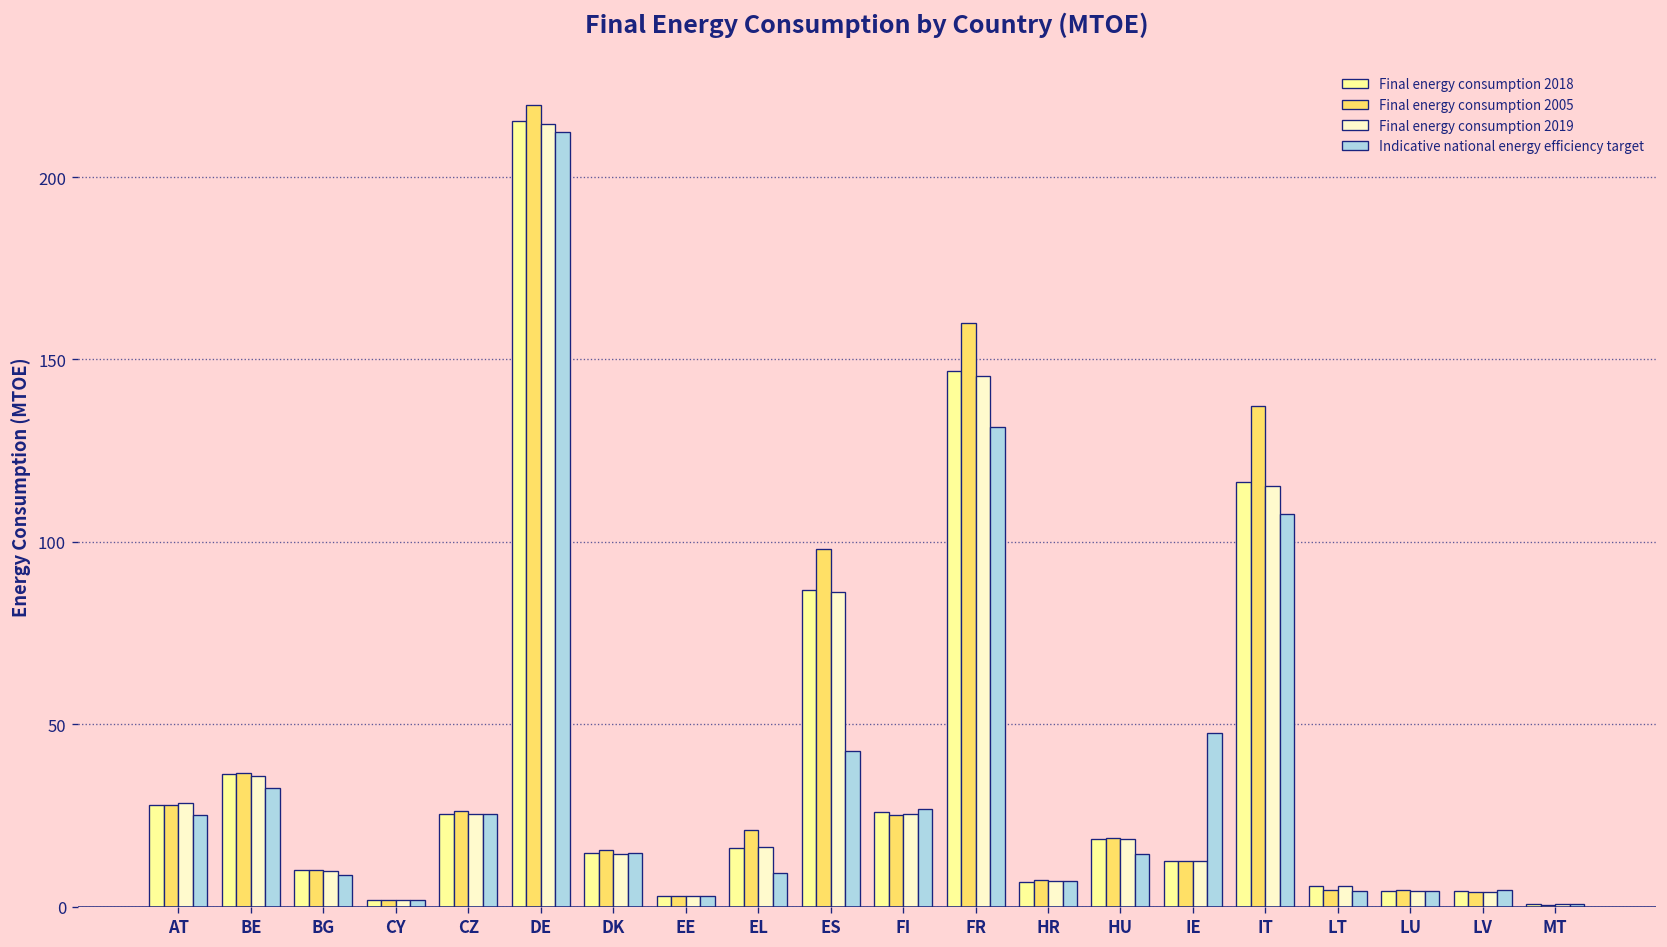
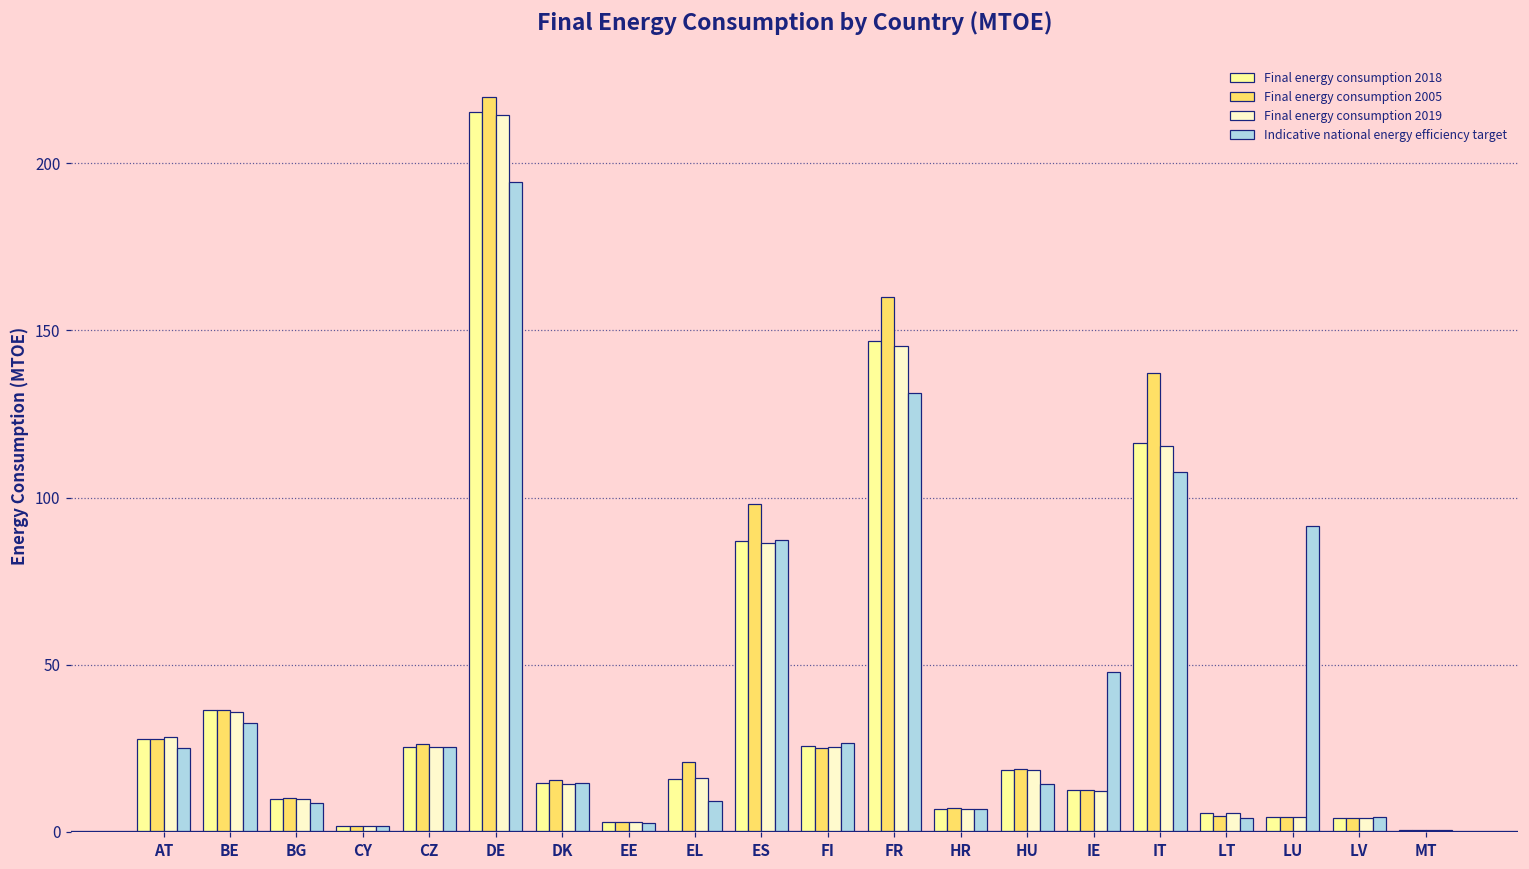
Indicative national energy efficiency target, DE: 212 -> 194
Indicative national energy efficiency target, ES: 43 -> 87
Indicative national energy efficiency target, LU: 4 -> 92
